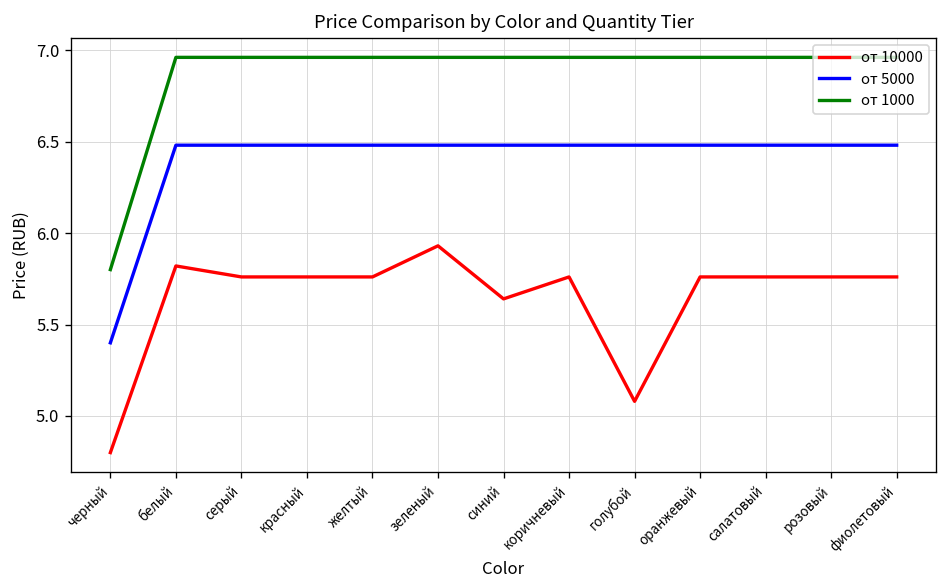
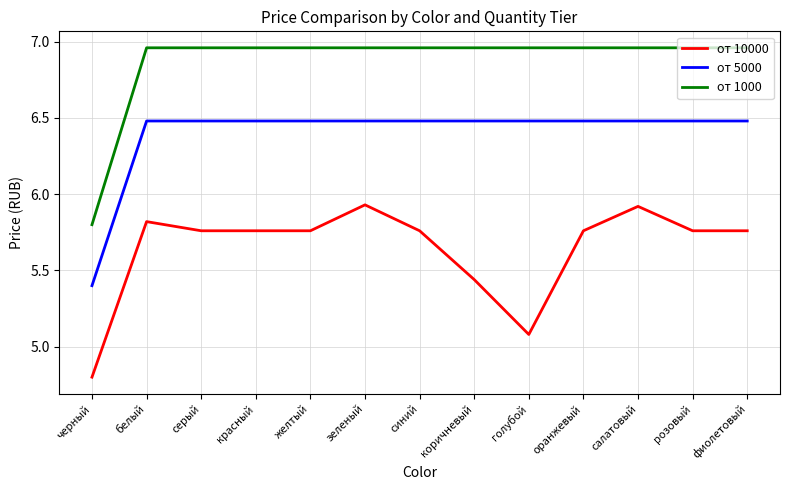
от 10000, синий: 5.64 -> 5.76
от 10000, коричневый: 5.76 -> 5.44
от 10000, салатовый: 5.76 -> 5.92
